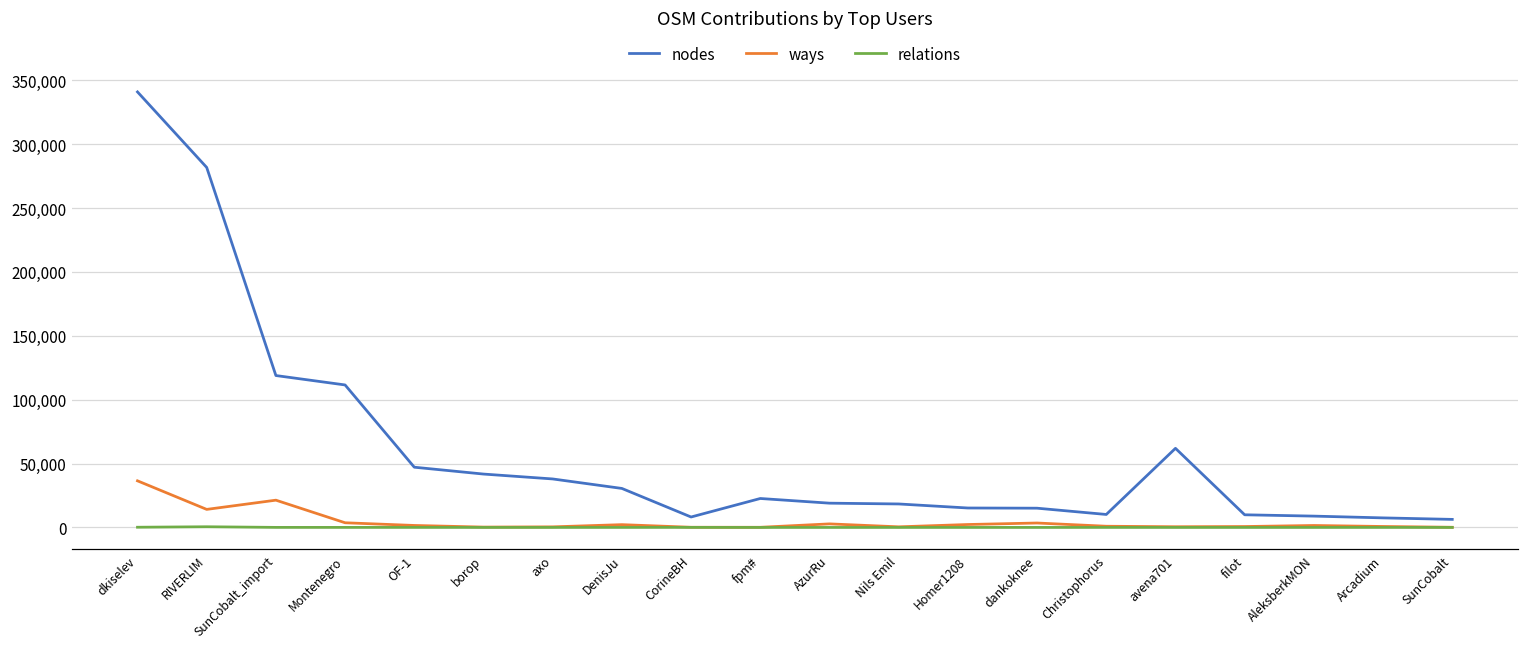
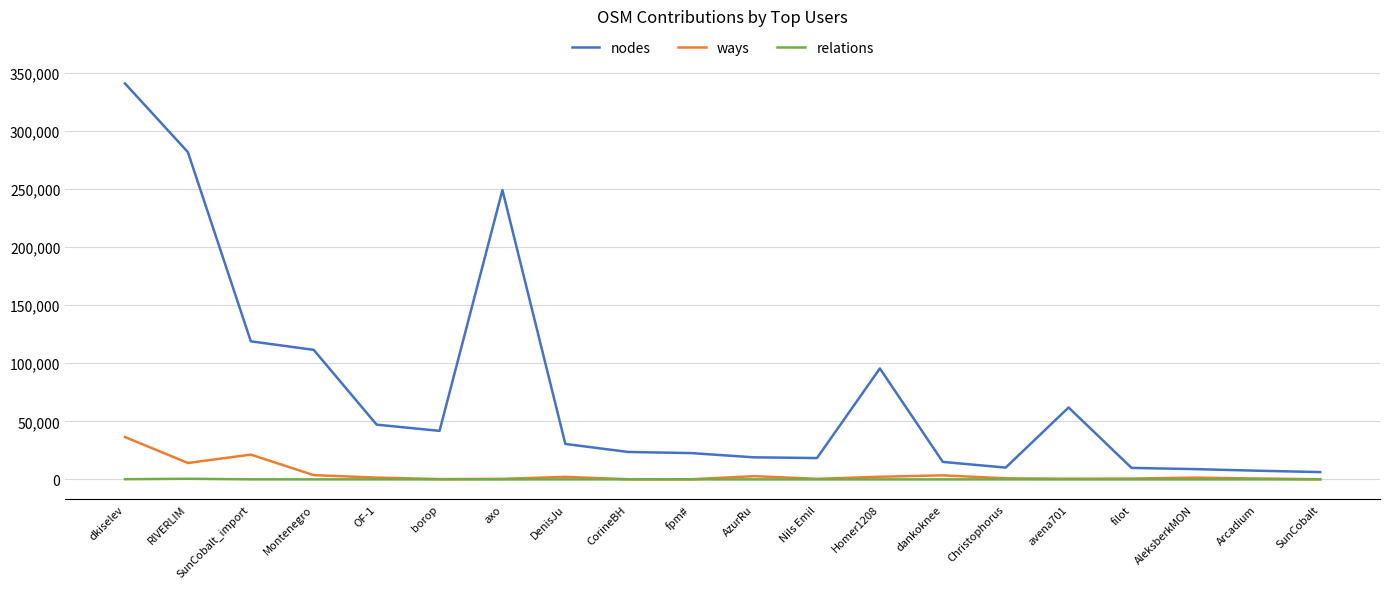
nodes, axo: 38,000 -> 249,000
nodes, CorineBH: 8,000 -> 24,000
nodes, Homer1208: 15,000 -> 96,000
